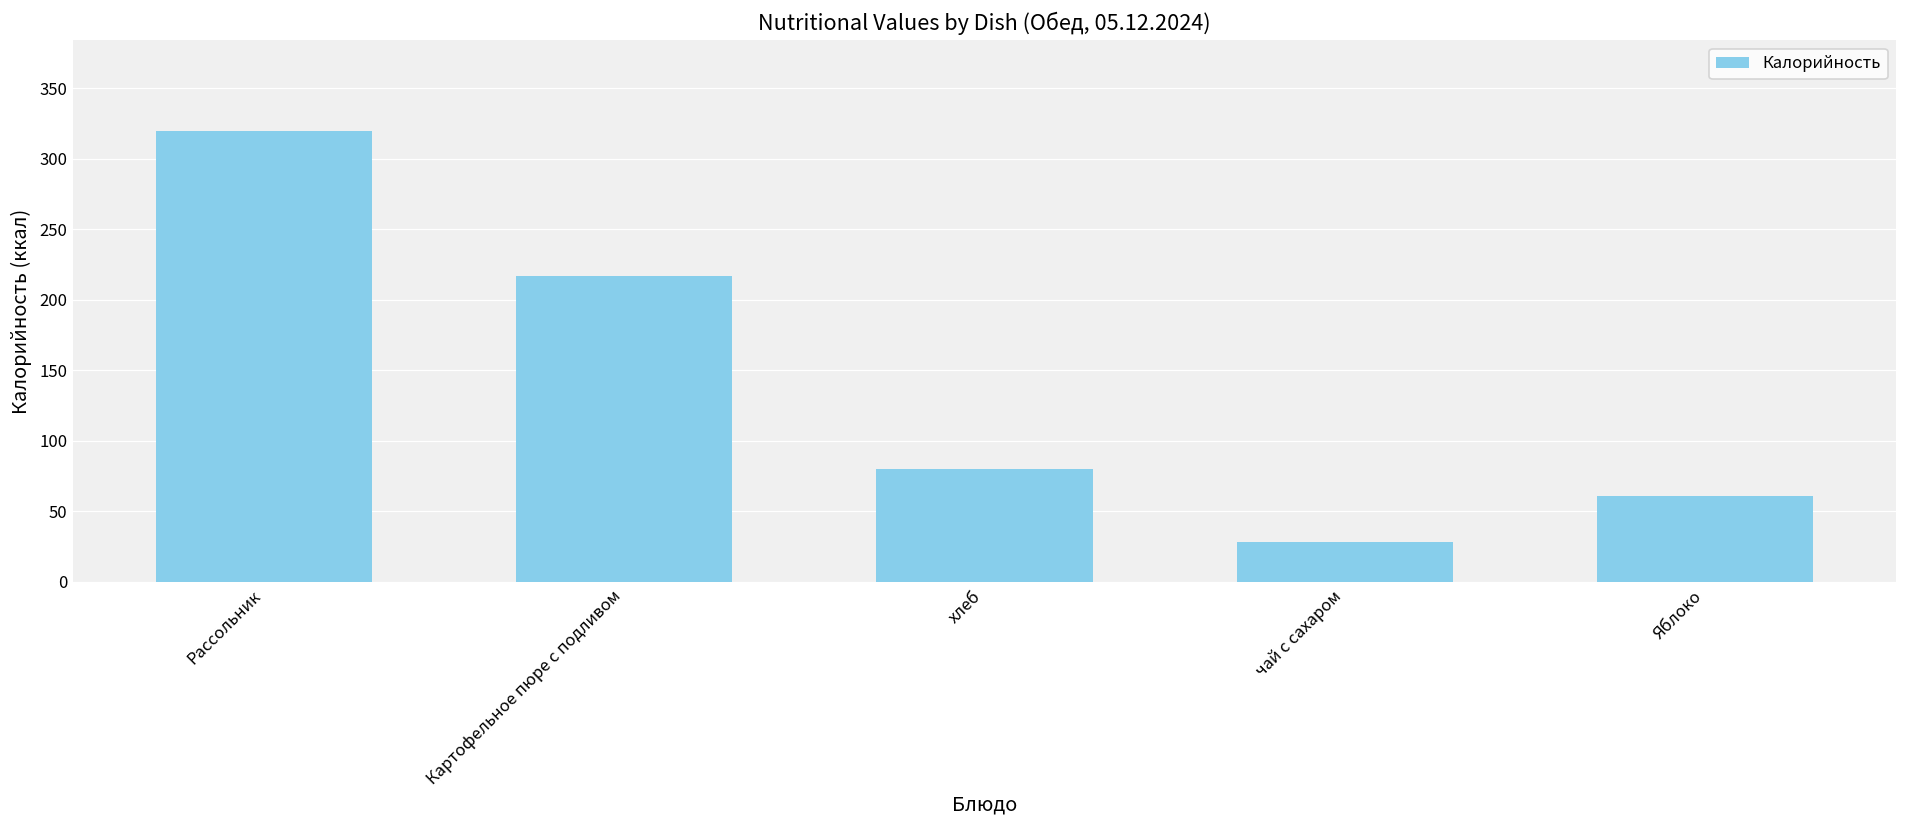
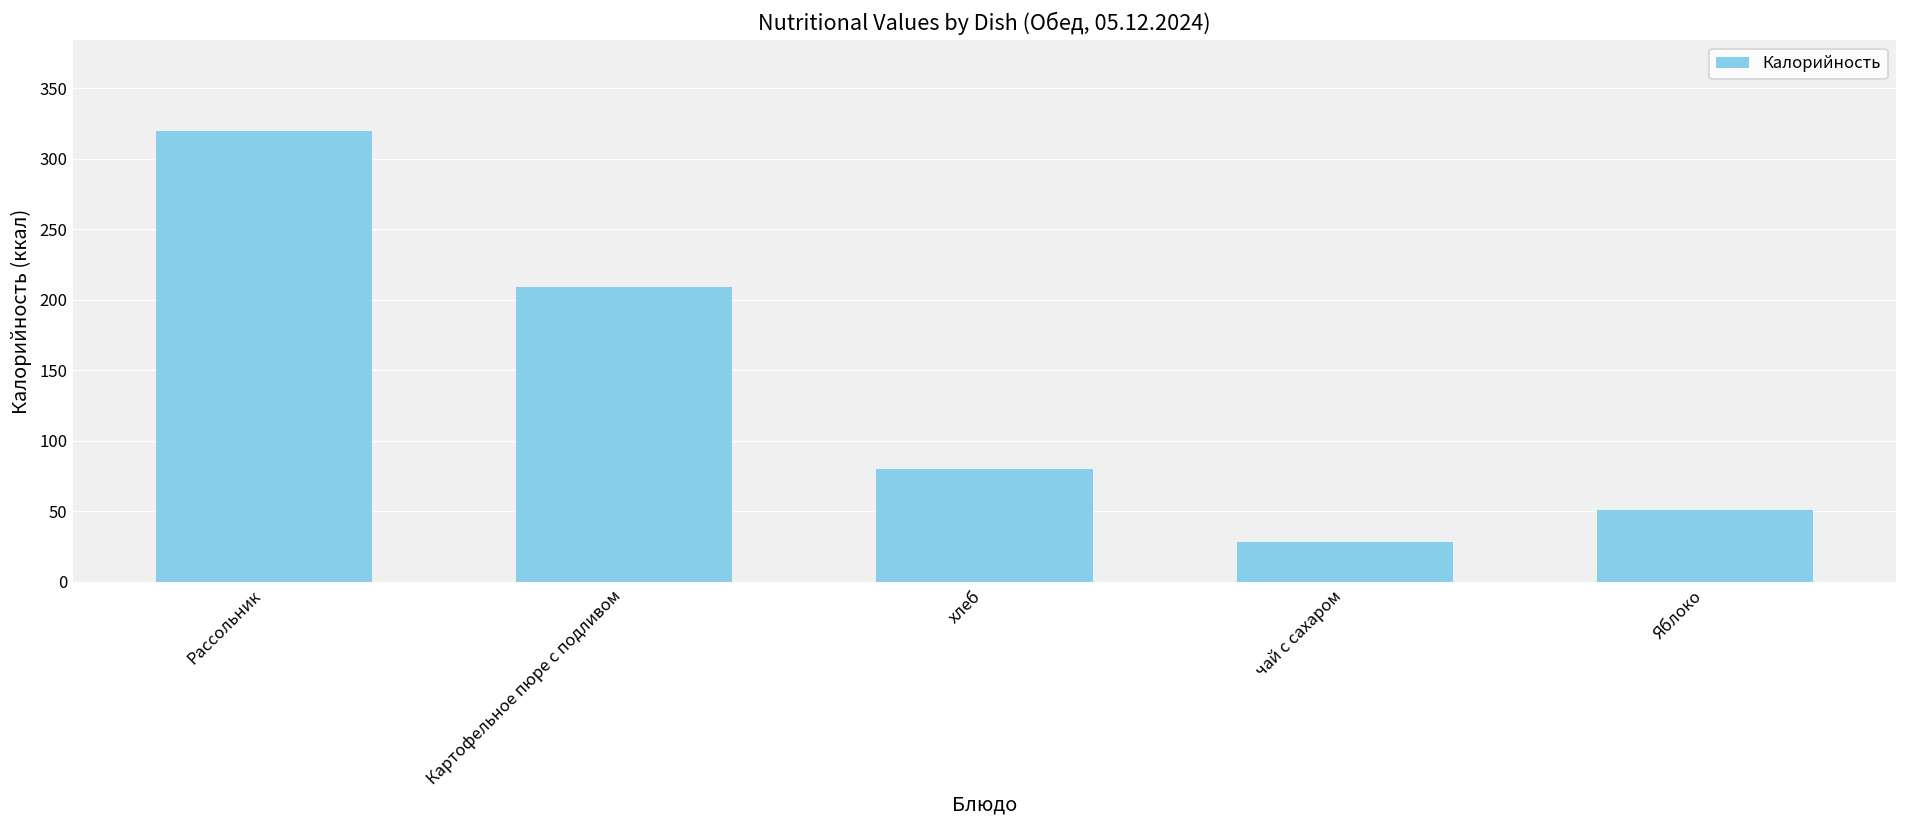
Картофельное пюре с подливом: 217 -> 209
Яблоко: 61 -> 51
